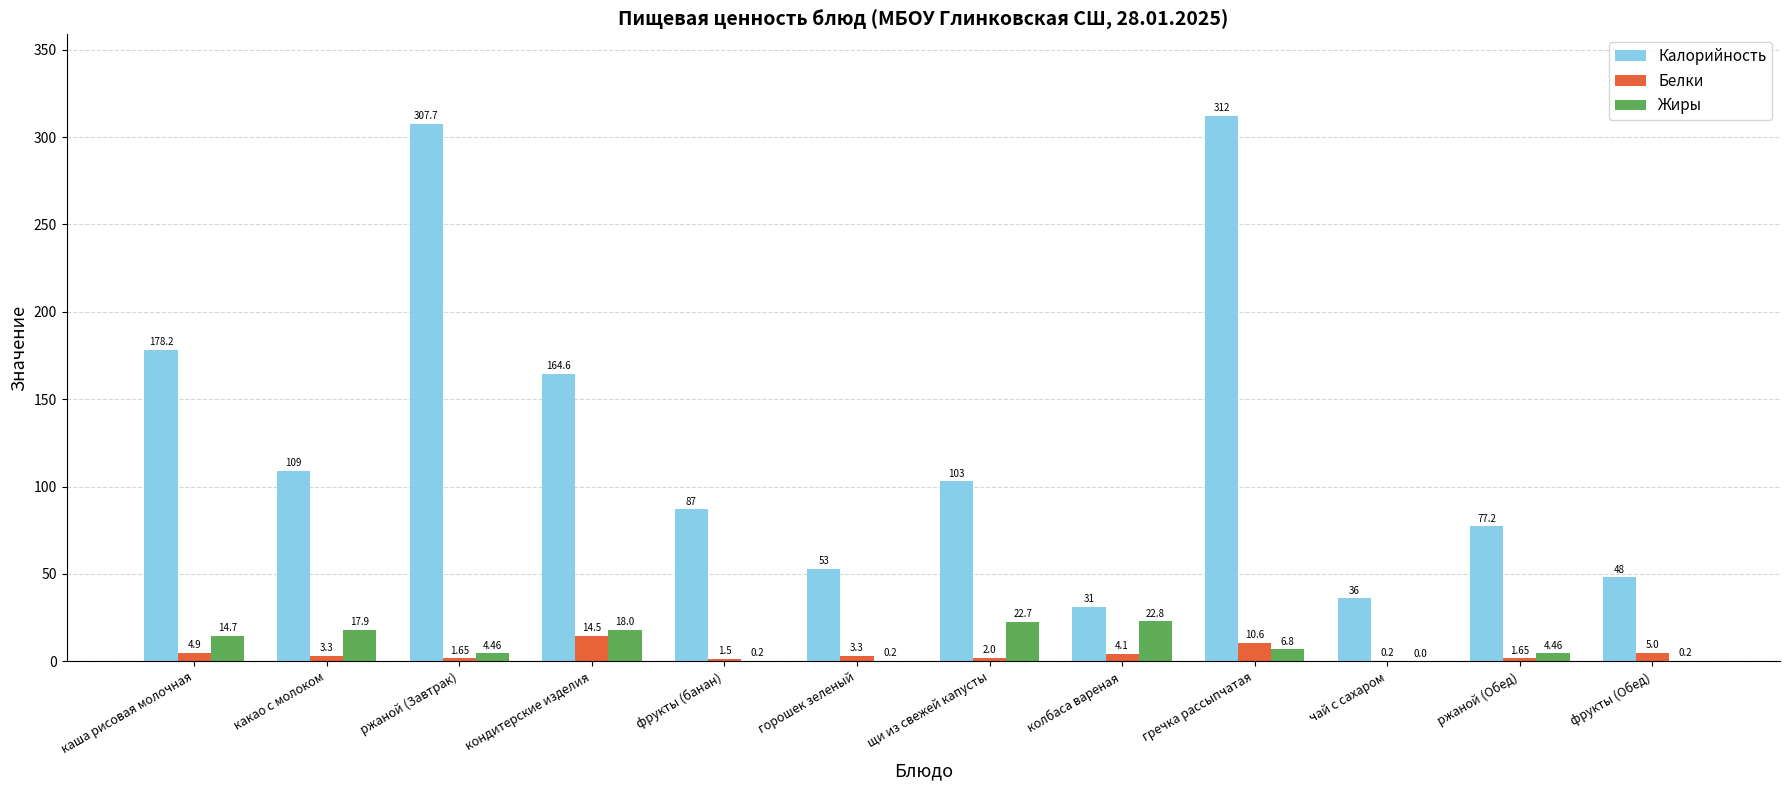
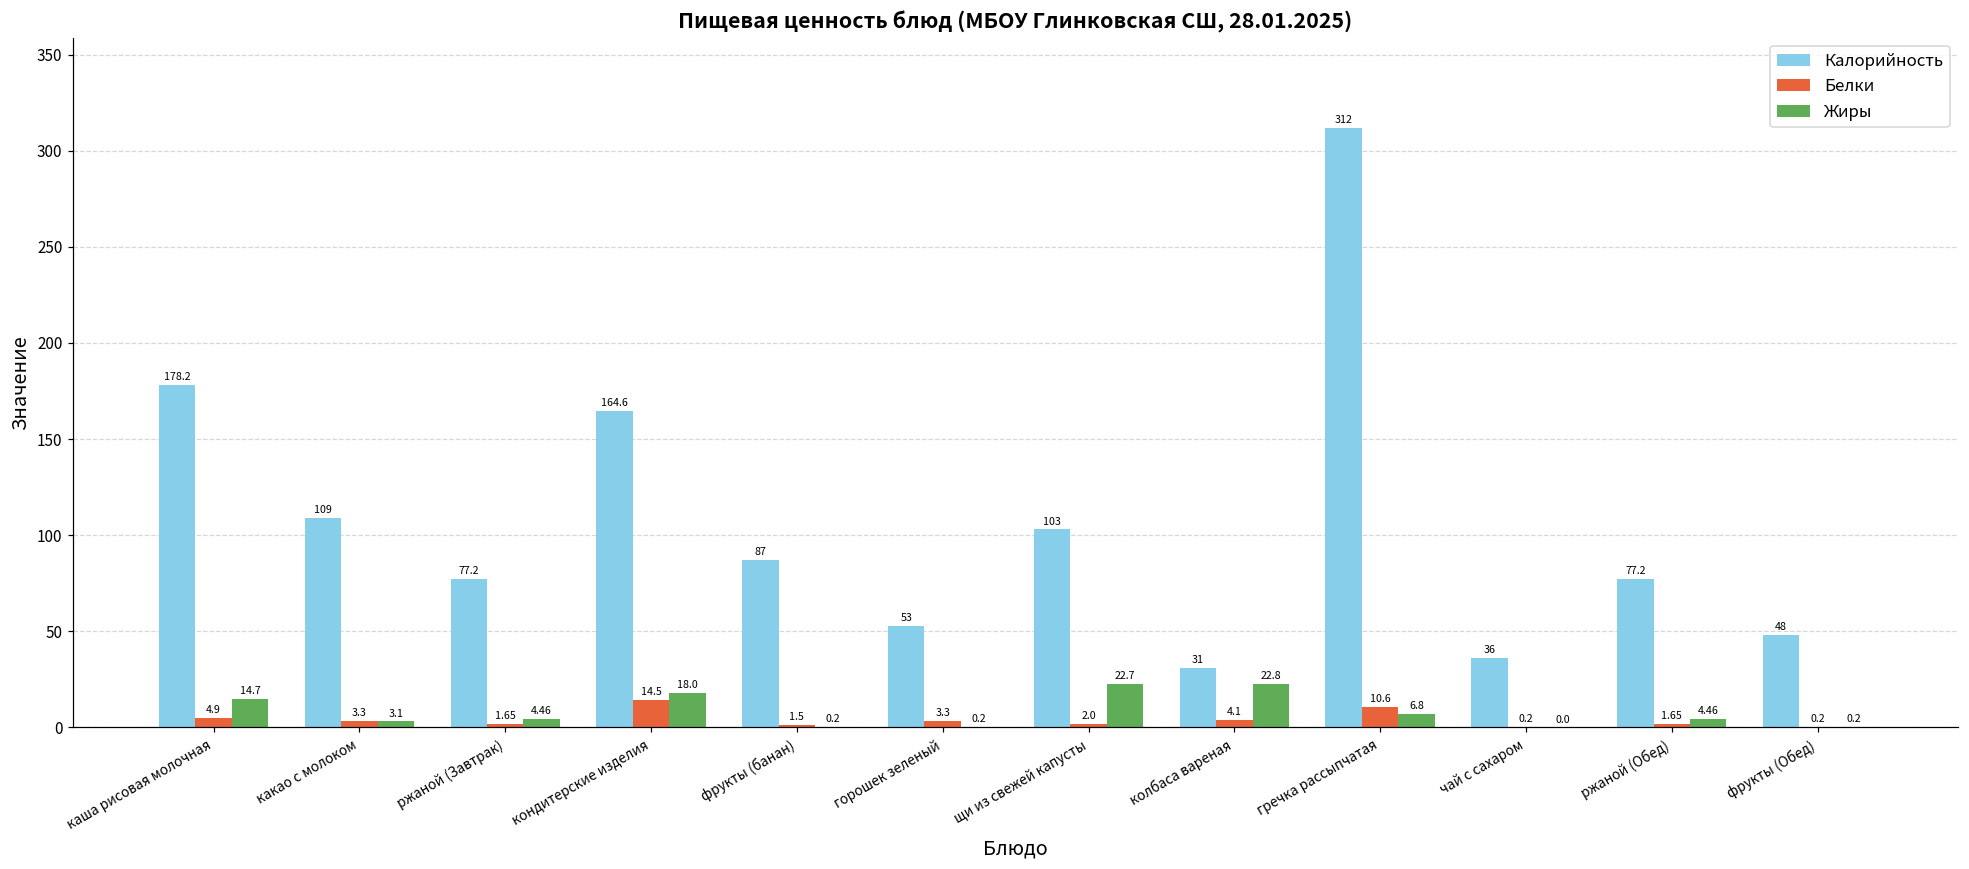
Жиры, какао с молоком: 17.9 -> 3.1
Калорийность, ржаной (Завтрак): 307.7 -> 77.2
Белки, фрукты (Обед): 5.0 -> 0.2
